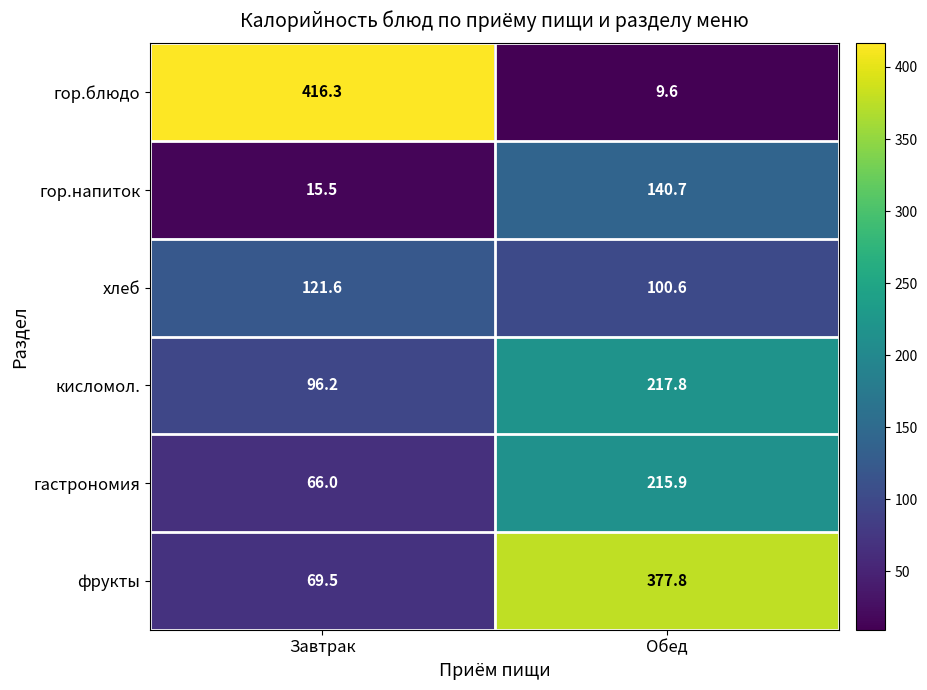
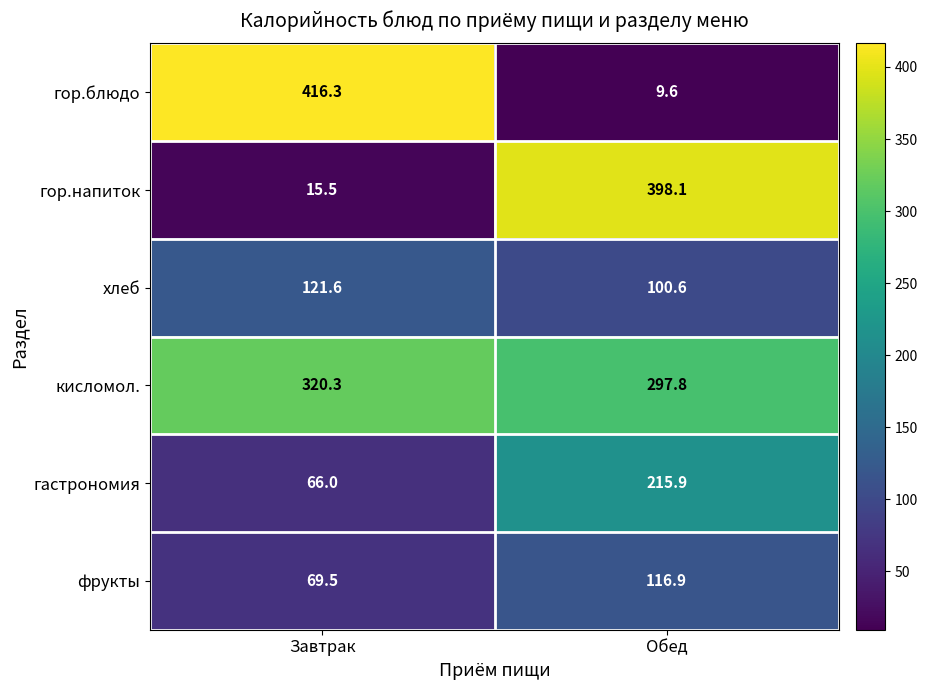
гор.напиток, Обед: 140.7 -> 398.1
кисломол., Завтрак: 96.2 -> 320.3
кисломол., Обед: 217.8 -> 297.8
фрукты, Обед: 377.8 -> 116.9
